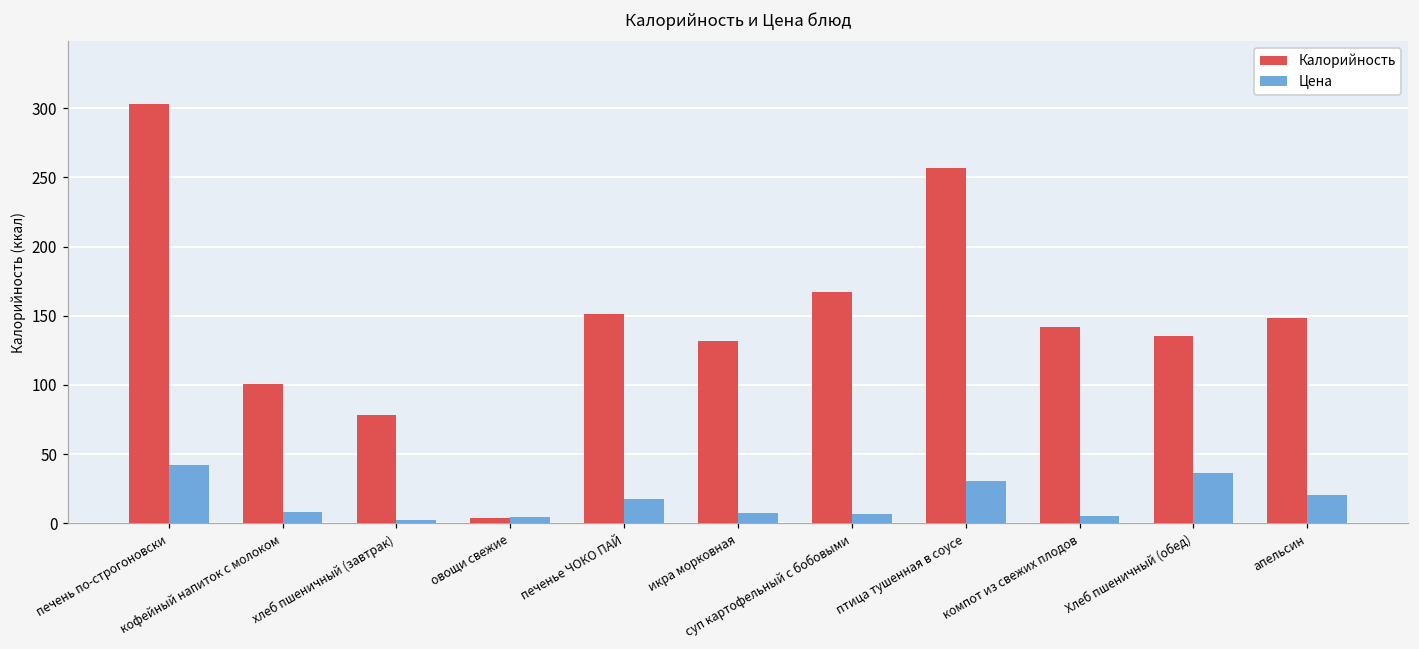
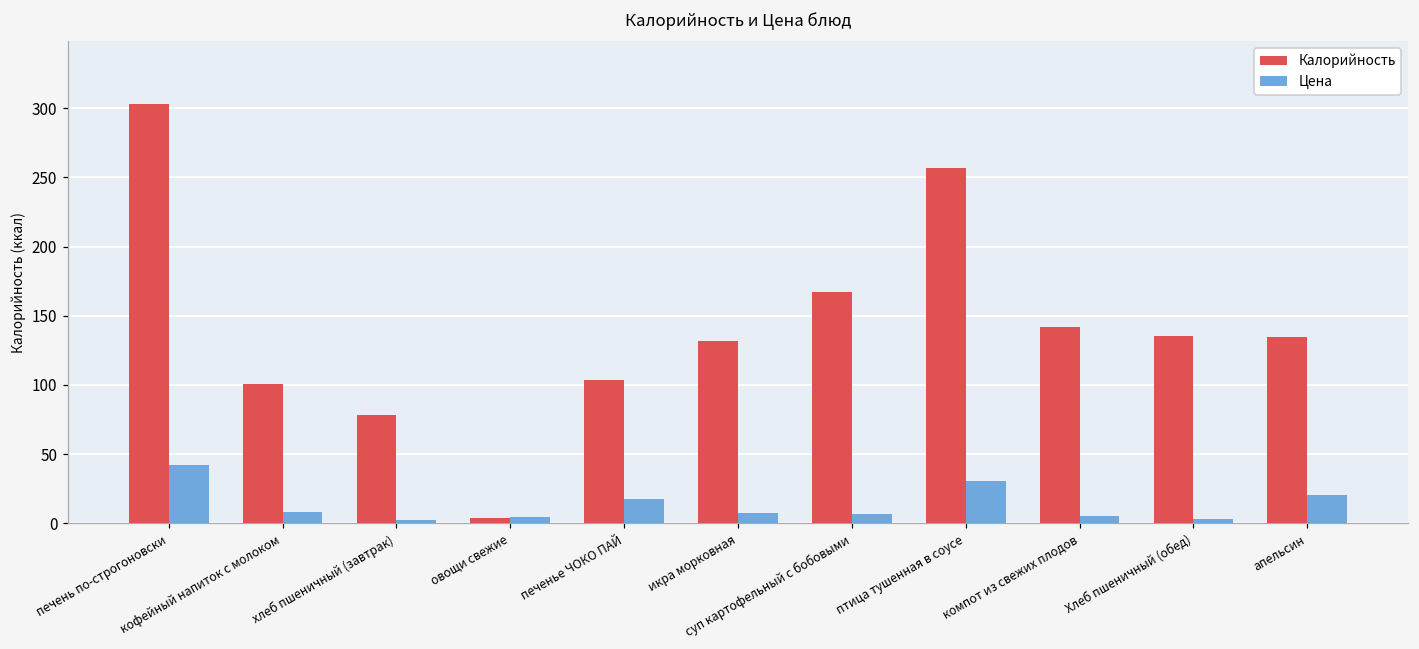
Калорийность, печенье ЧОКО ПАЙ: 152 -> 103
Цена, Хлеб пшеничный (обед): 37 -> 3
Калорийность, апельсин: 149 -> 135
